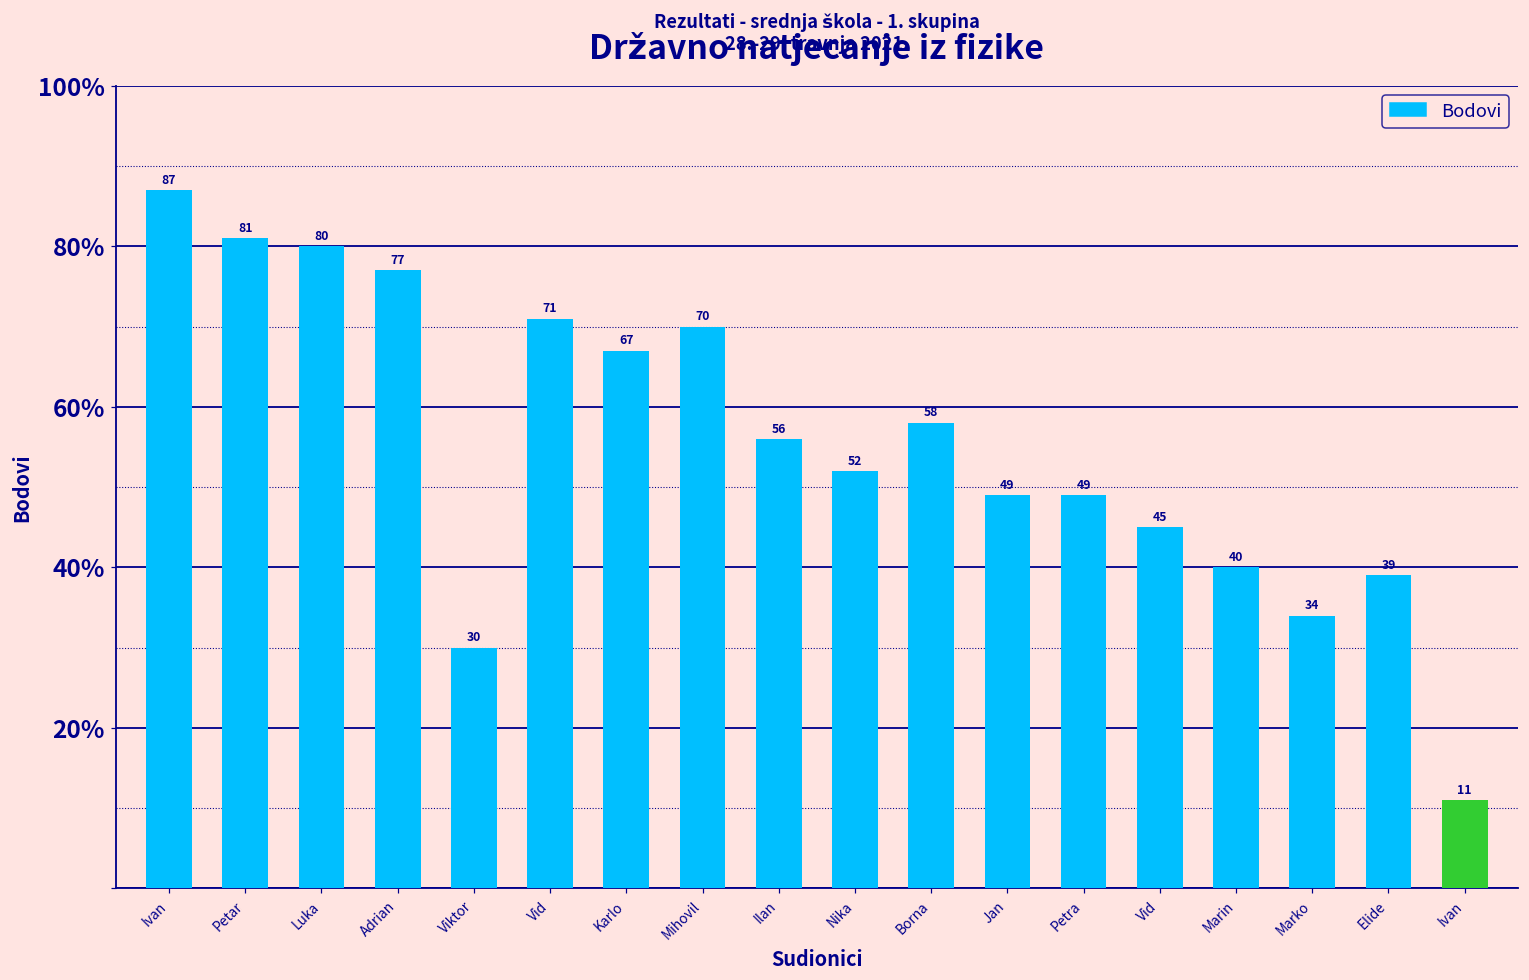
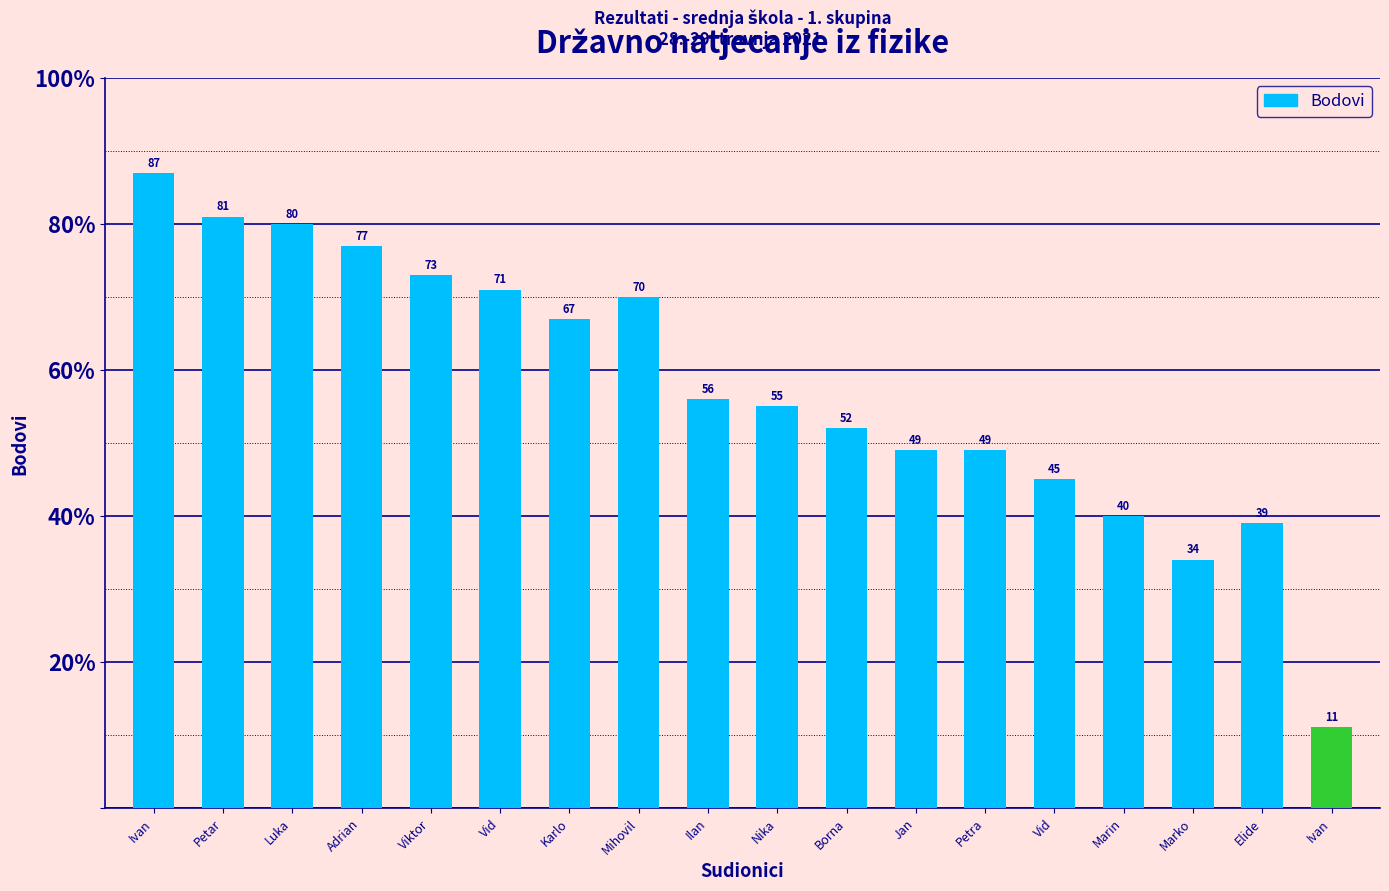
Viktor: 30 -> 73
Nika: 52 -> 55
Borna: 58 -> 52
